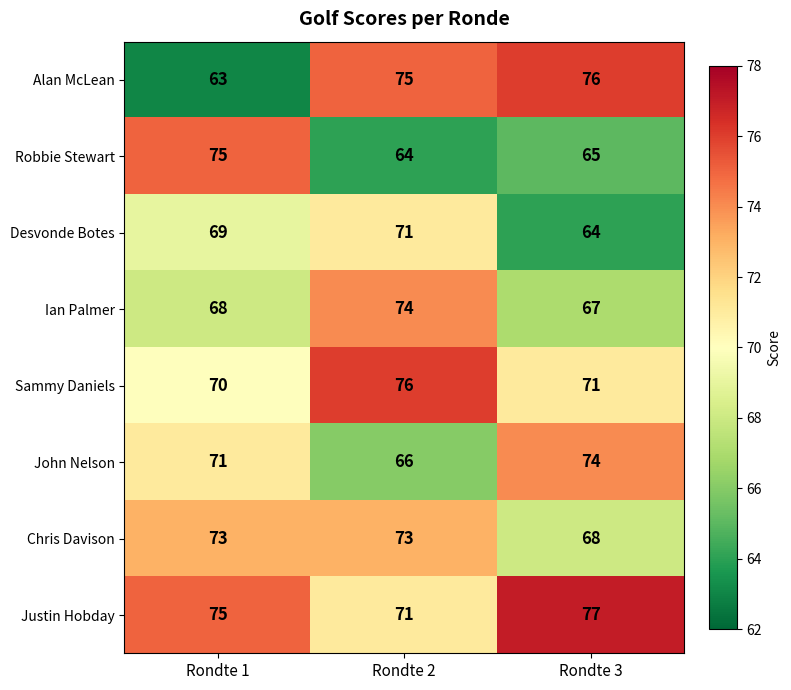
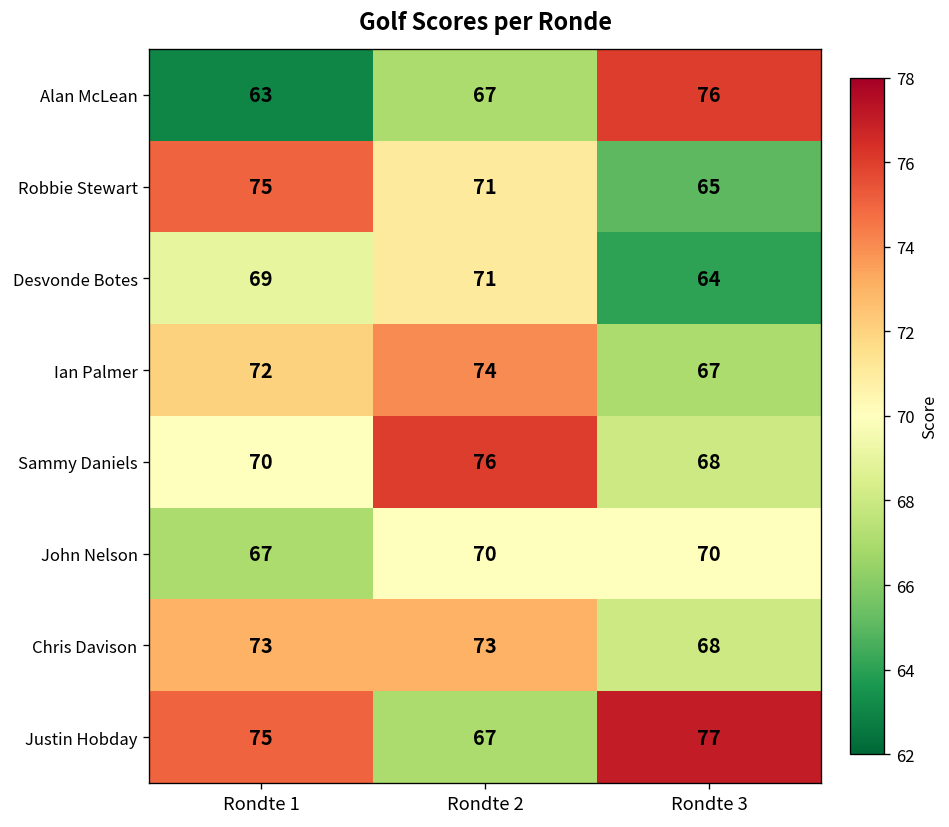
Alan McLean, Rondte 2: 75 -> 67
Robbie Stewart, Rondte 2: 64 -> 71
Ian Palmer, Rondte 1: 68 -> 72
Sammy Daniels, Rondte 3: 71 -> 68
John Nelson, Rondte 1: 71 -> 67
John Nelson, Rondte 2: 66 -> 70
John Nelson, Rondte 3: 74 -> 70
Justin Hobday, Rondte 2: 71 -> 67
